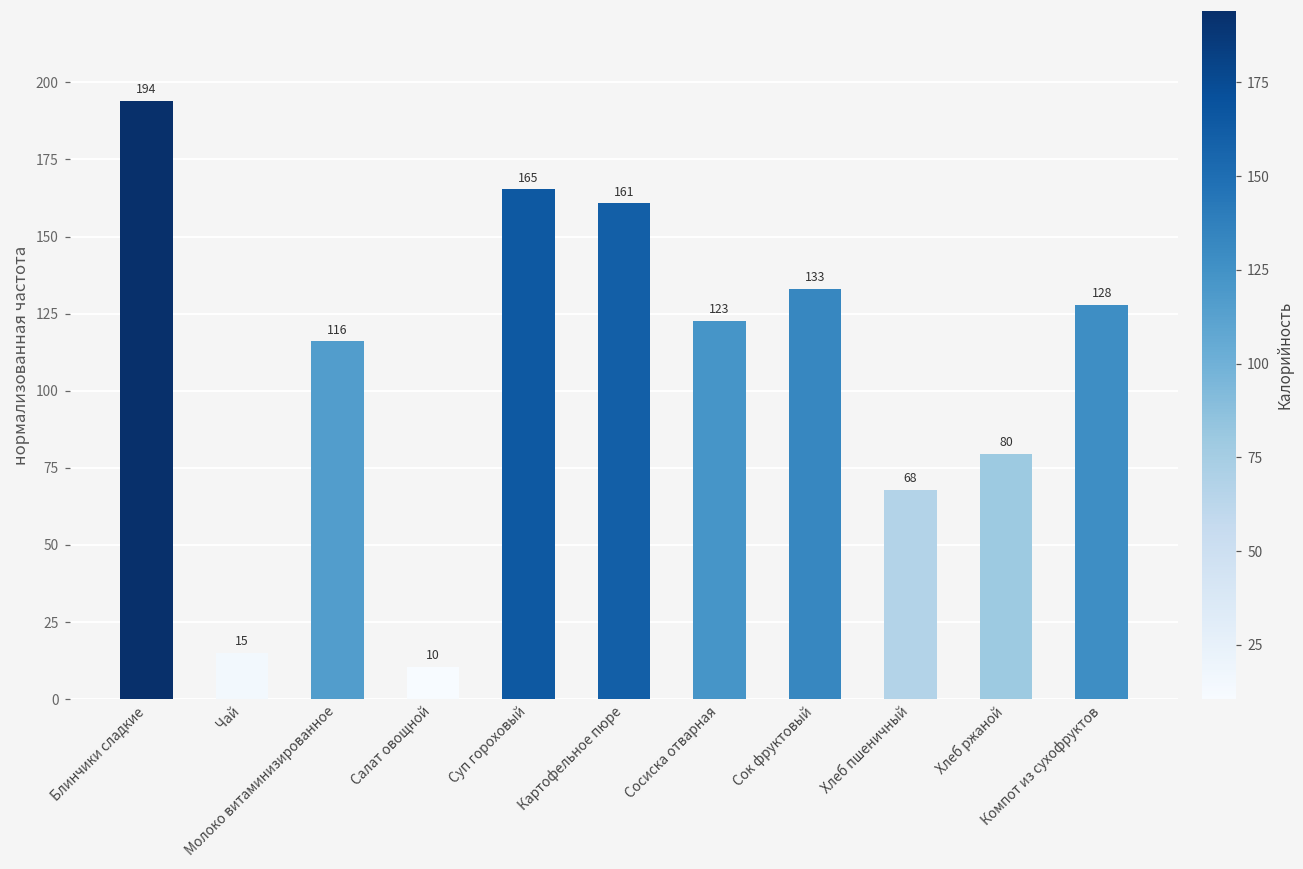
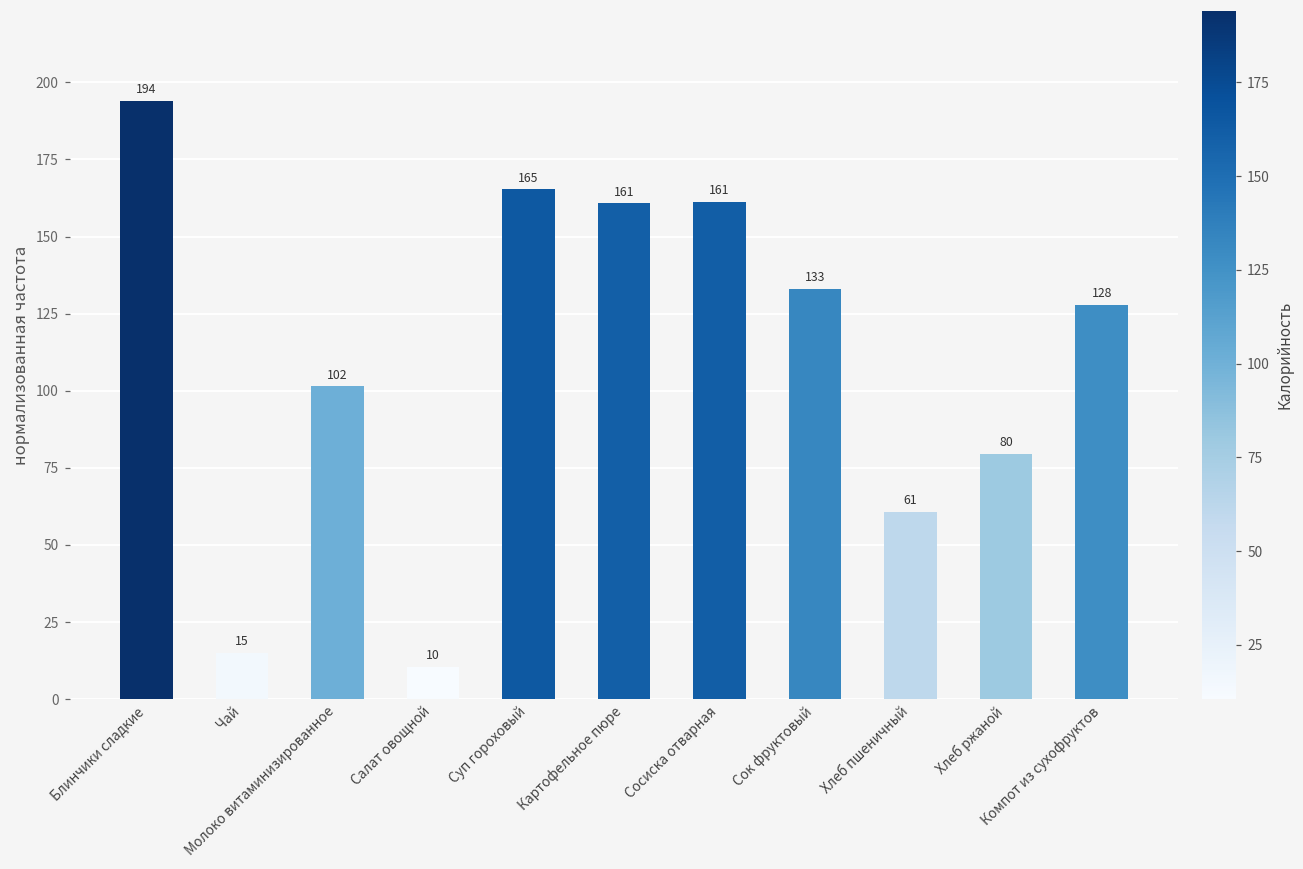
Молоко витаминизированное: 116 -> 102
Сосиска отварная: 123 -> 161
Хлеб пшеничный: 68 -> 61
